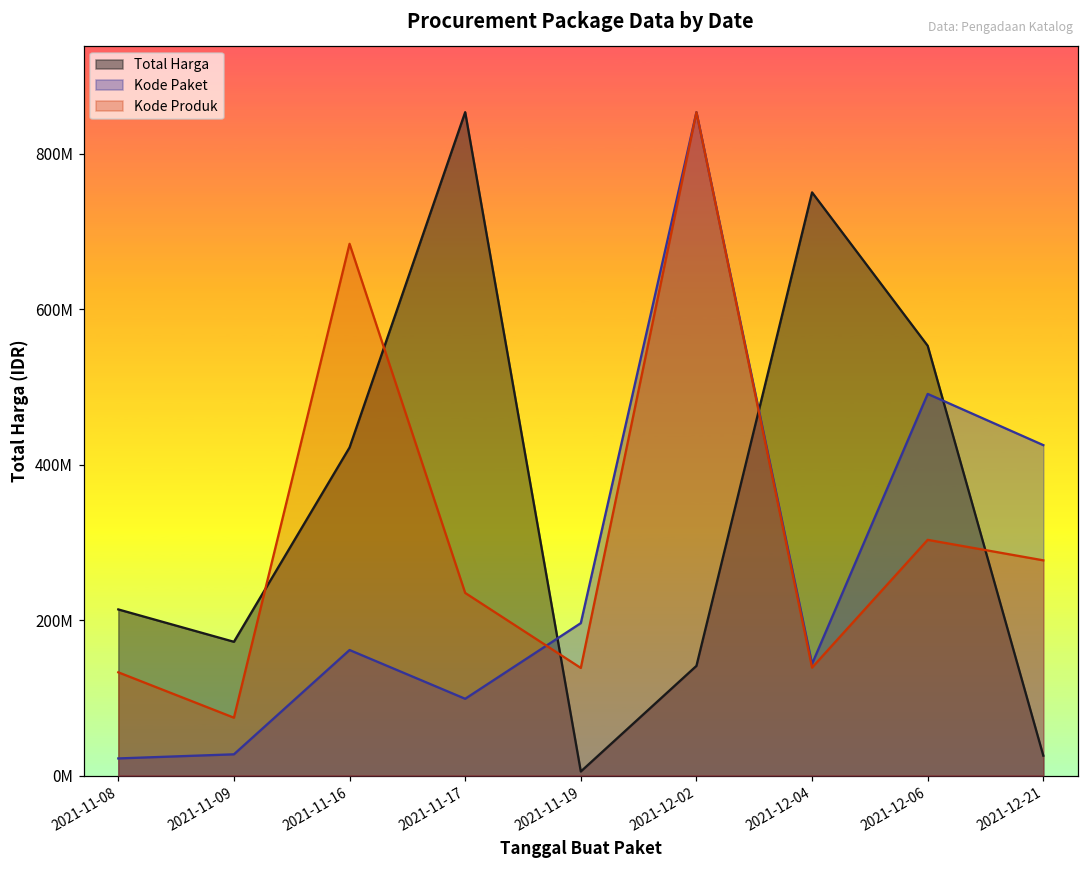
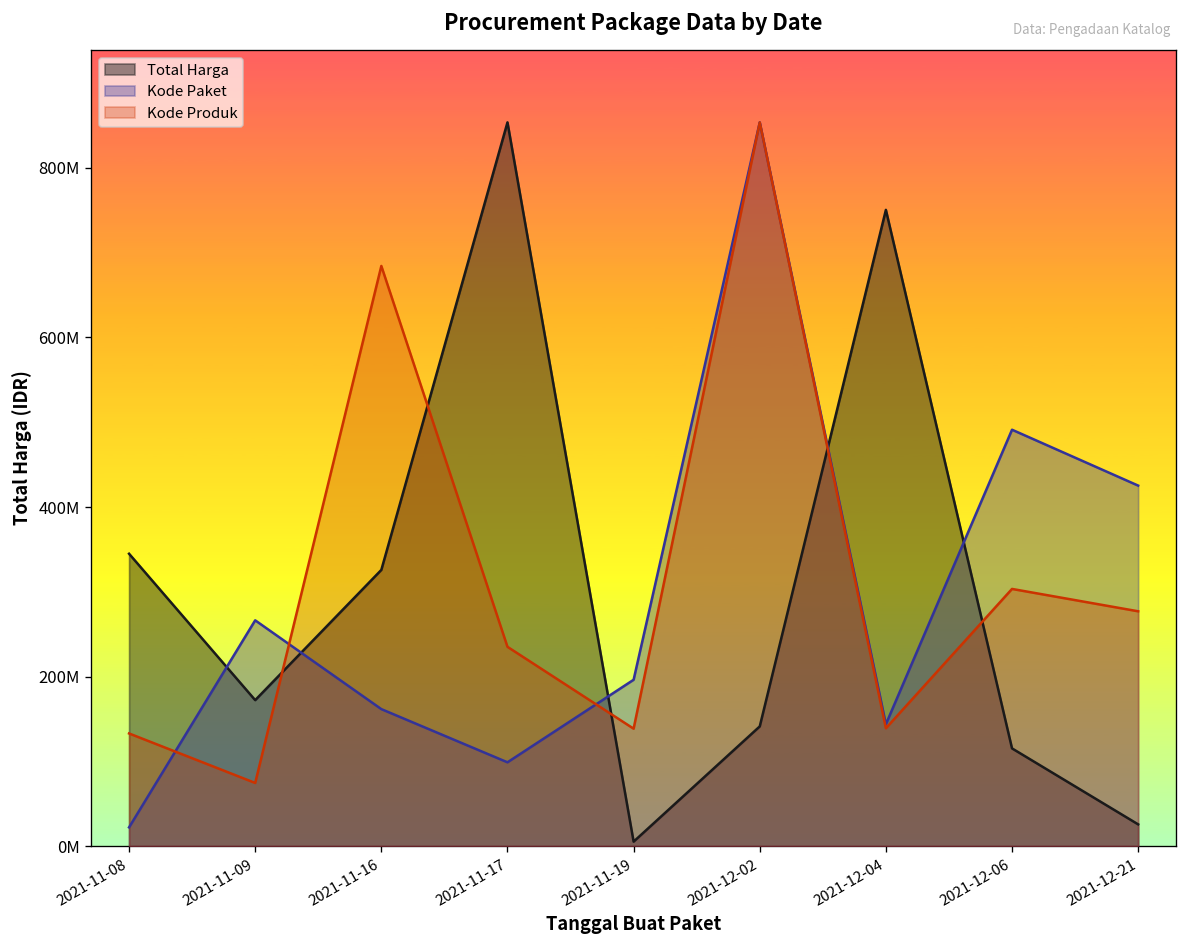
Total Harga, 2021-11-08: 210000000 -> 340000000
Kode Paket, 2021-11-09: 30000000 -> 270000000
Total Harga, 2021-11-16: 420000000 -> 330000000
Total Harga, 2021-12-06: 550000000 -> 120000000
